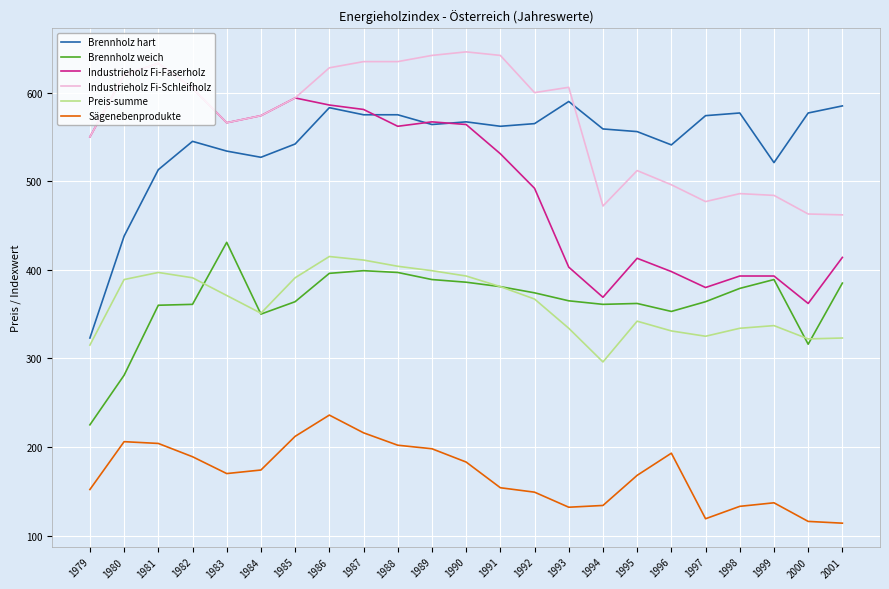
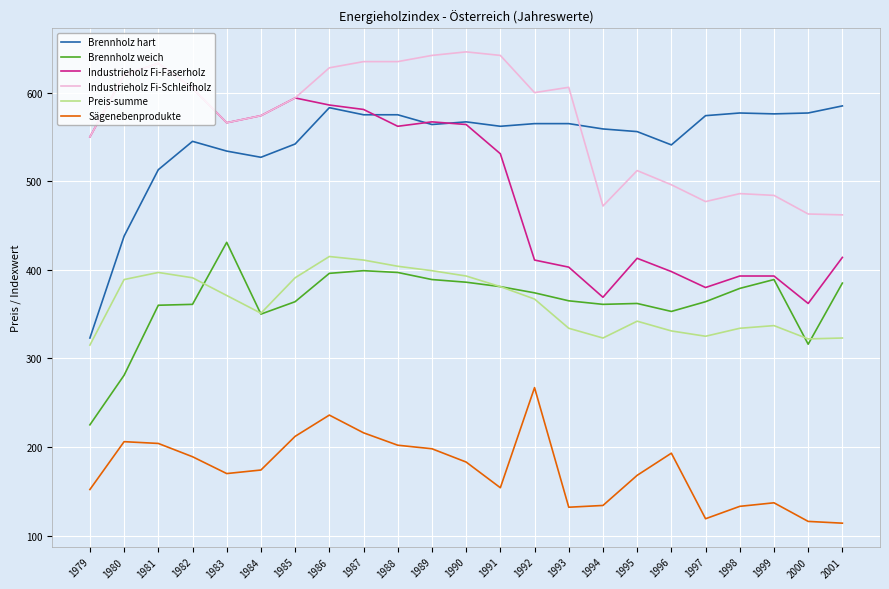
Industrieholz Fi-Faserholz, 1992: 490 -> 410
Sägenebenprodukte, 1992: 150 -> 270
Brennholz hart, 1993: 590 -> 570
Preis-summe, 1994: 300 -> 320
Brennholz hart, 1999: 520 -> 580
